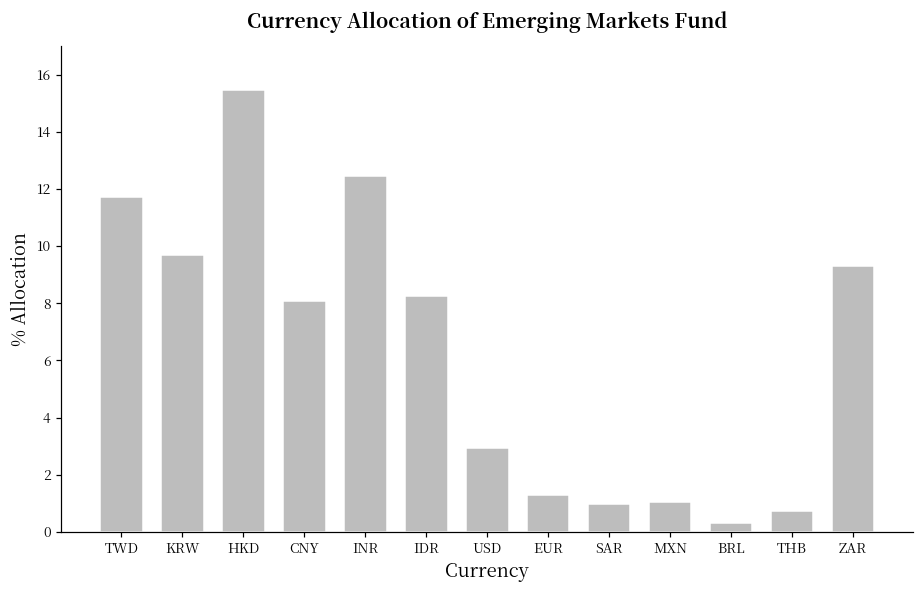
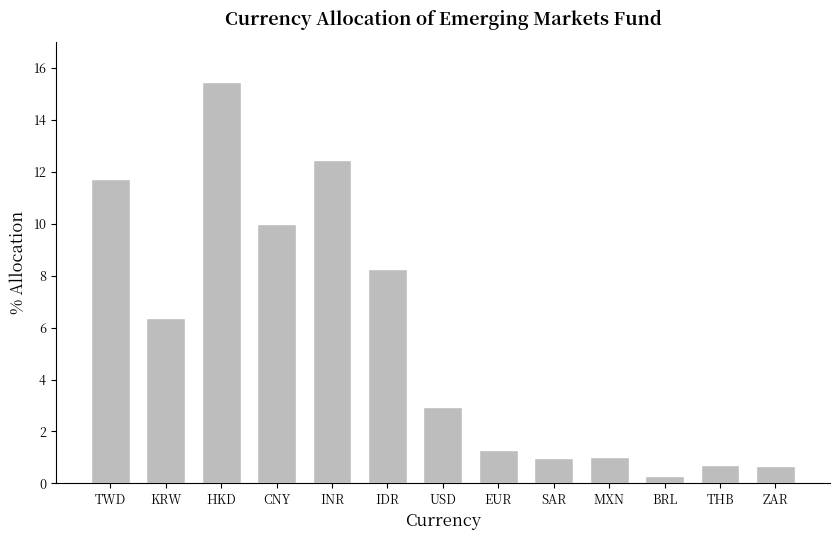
KRW: 9.7 -> 6.4
CNY: 8.1 -> 10.0
ZAR: 9.3 -> 0.7
